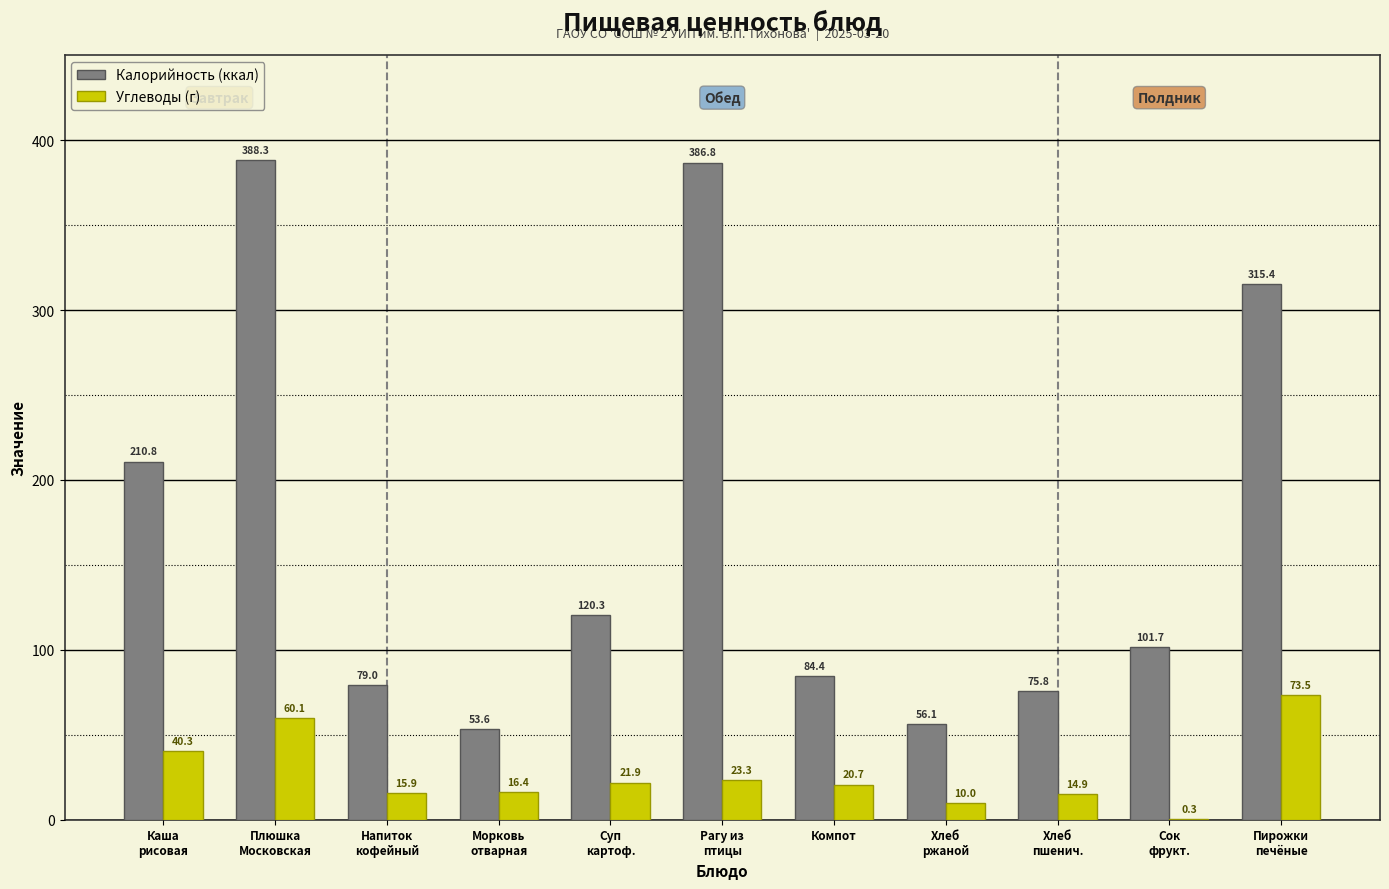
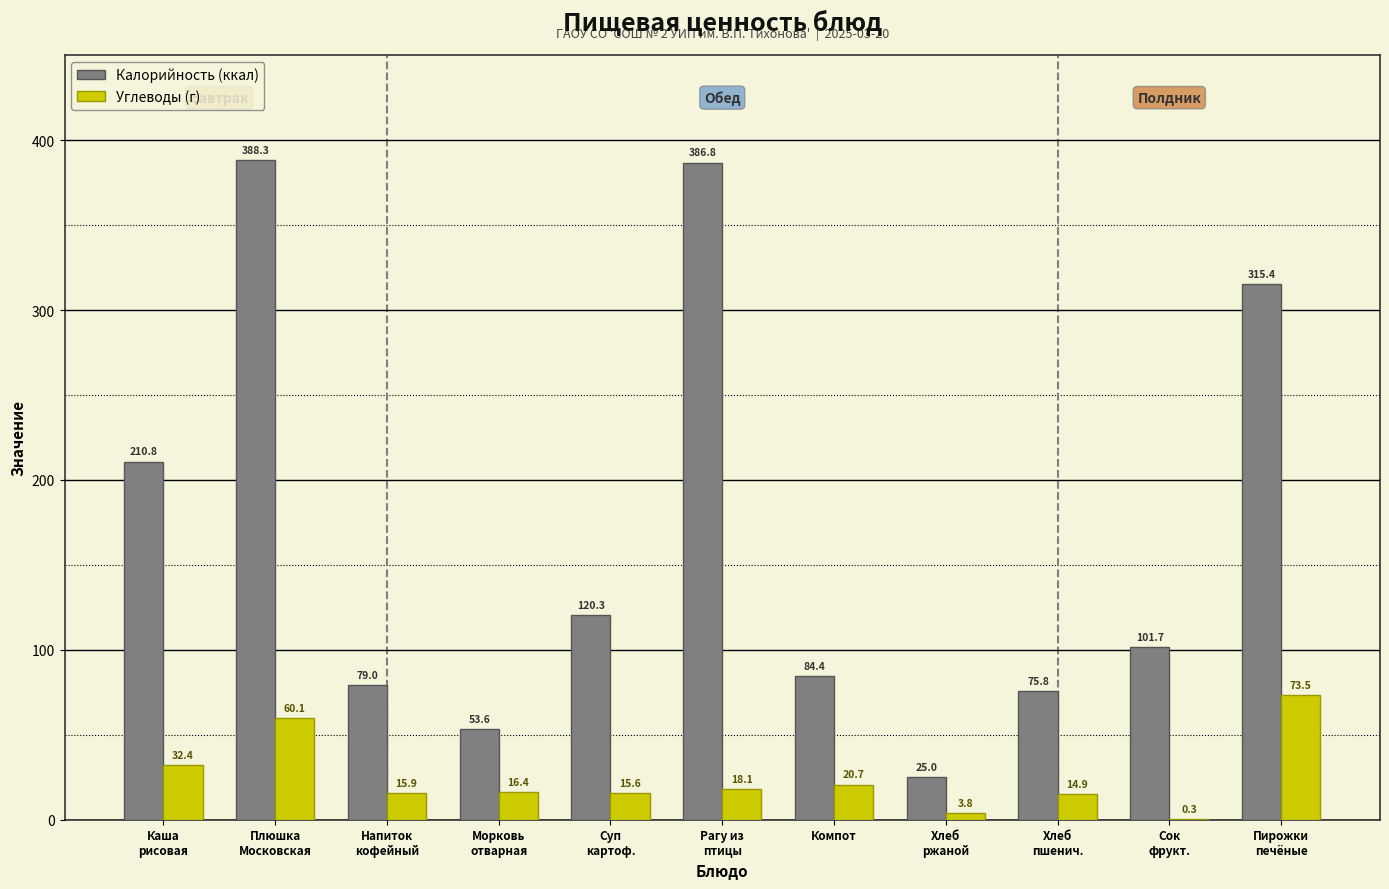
Углеводы (г), Каша рисовая: 40.3 -> 32.4
Углеводы (г), Суп картоф.: 21.9 -> 15.6
Углеводы (г), Рагу из птицы: 23.3 -> 18.1
Калорийность (ккал), Хлеб ржаной: 56.1 -> 25.0
Углеводы (г), Хлеб ржаной: 10.0 -> 3.8
